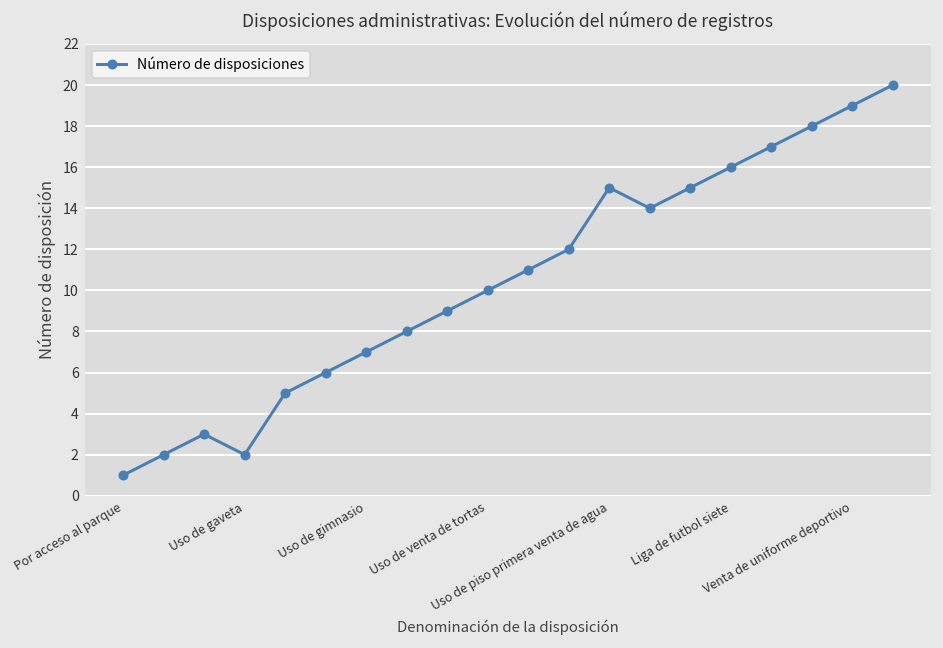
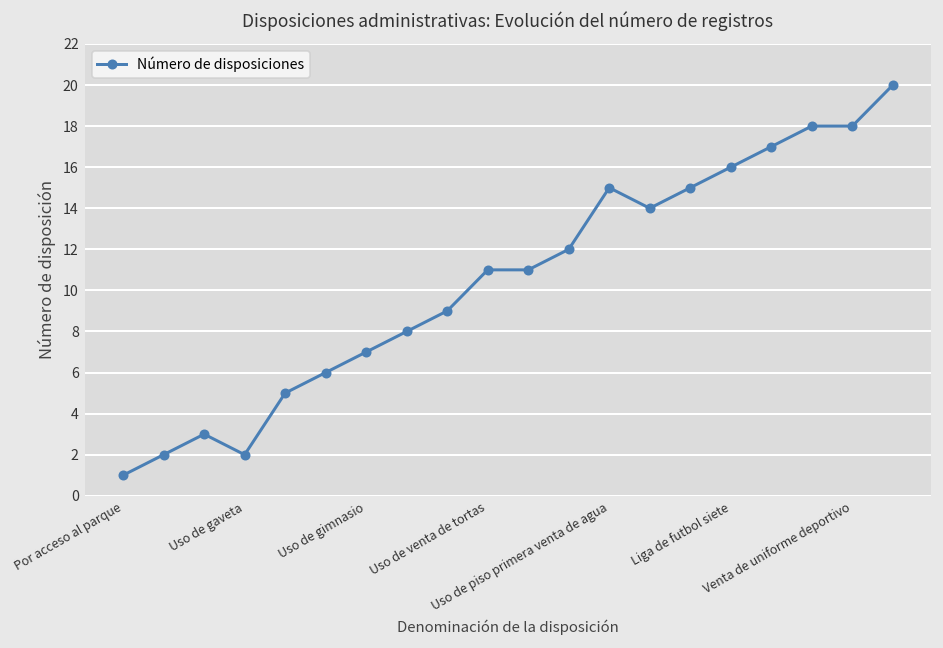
Uso de venta de tortas: 10 -> 11
Venta de uniforme deportivo: 19 -> 18
